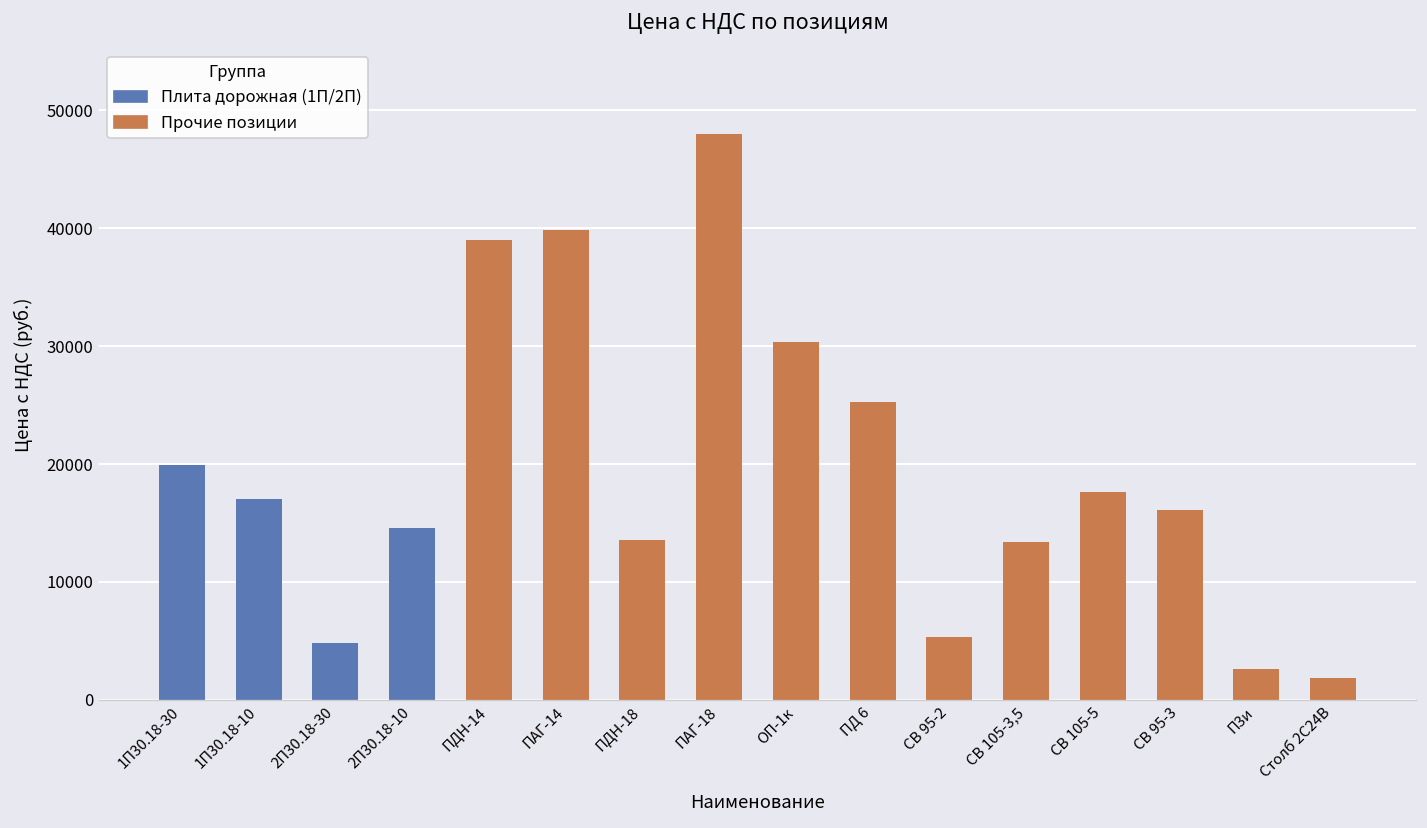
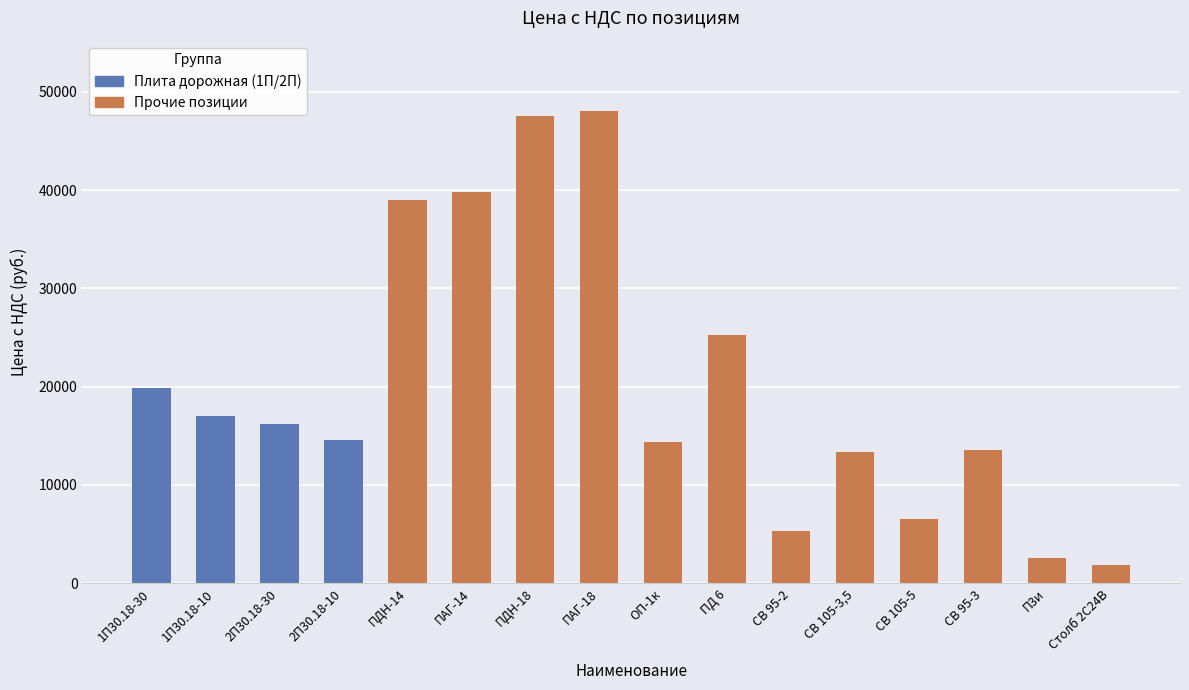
2П30.18-30: 5000 -> 16000
ПДН-18: 14000 -> 48000
ОП-1к: 30000 -> 14000
СВ 105-5: 18000 -> 7000
СВ 95-3: 16000 -> 14000
